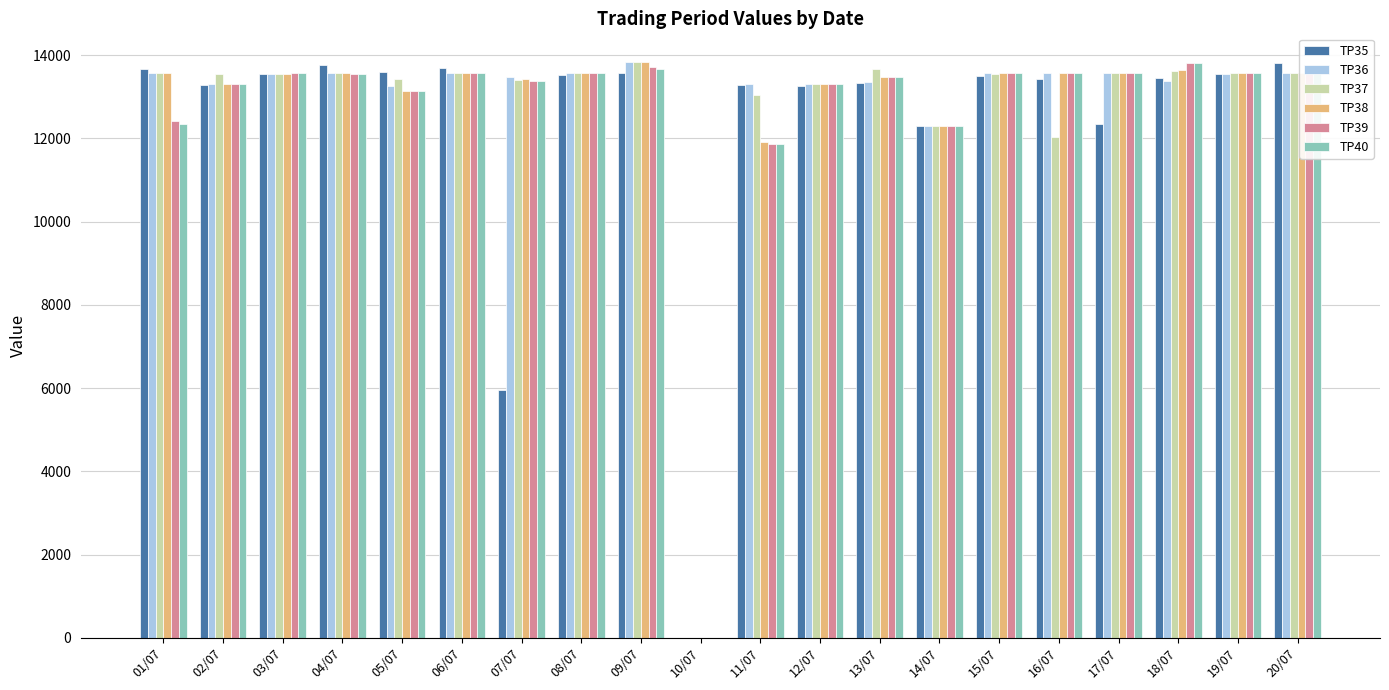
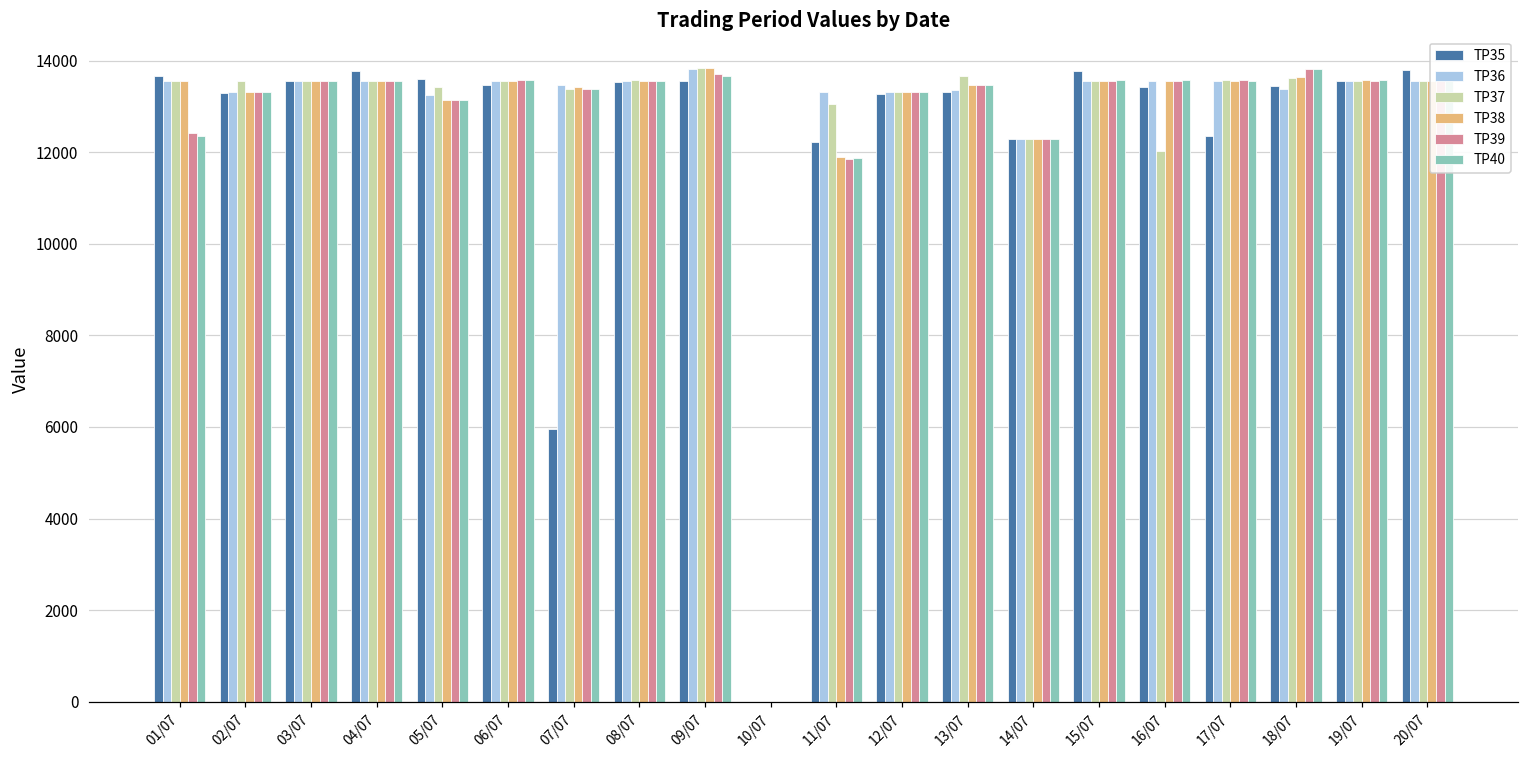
TP35, 06/07: 13700 -> 13500
TP35, 11/07: 13300 -> 12200
TP35, 15/07: 13500 -> 13800
